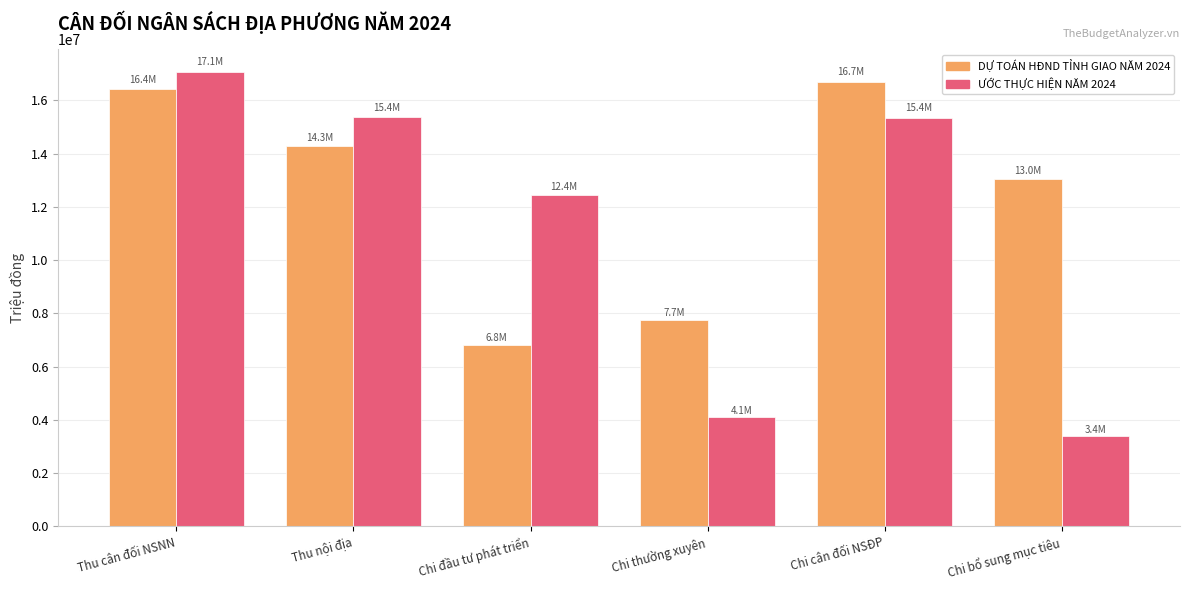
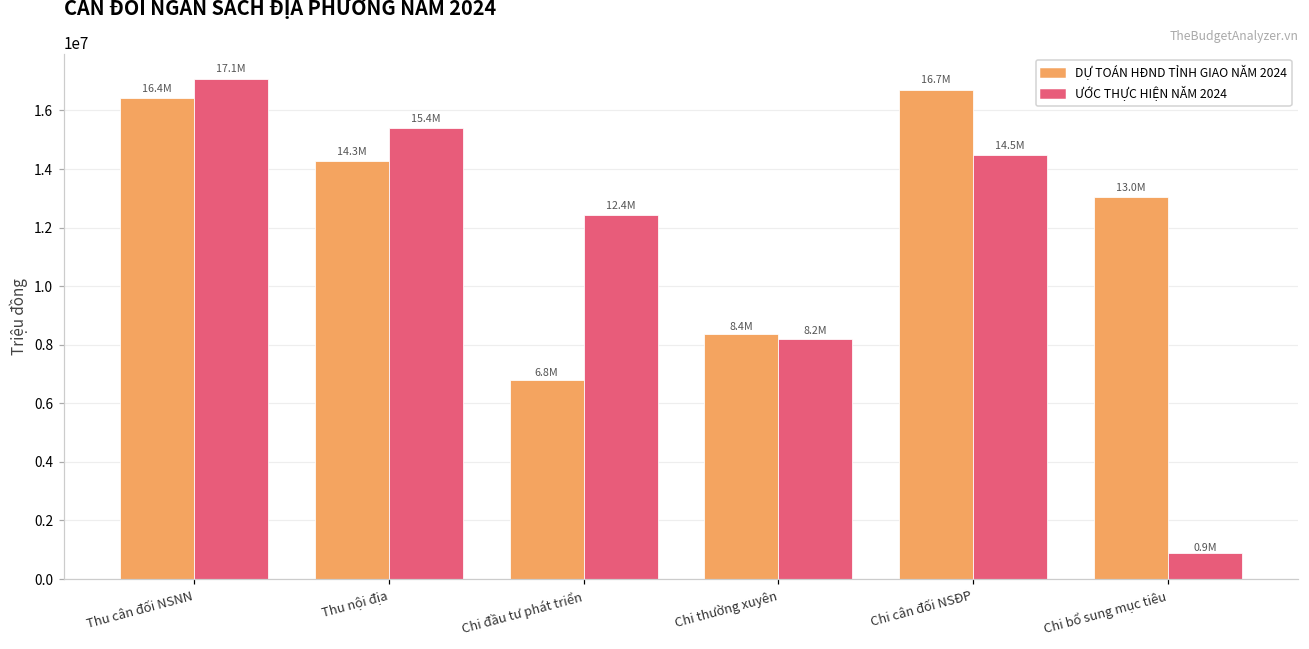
DỰ TOÁN HĐND TỈNH GIAO NĂM 2024, Chi thường xuyên: 7.7M -> 8.4M
ƯỚC THỰC HIỆN NĂM 2024, Chi thường xuyên: 4.1M -> 8.2M
ƯỚC THỰC HIỆN NĂM 2024, Chi cân đối NSĐP: 15.4M -> 14.5M
ƯỚC THỰC HIỆN NĂM 2024, Chi bổ sung mục tiêu: 3.4M -> 0.9M
